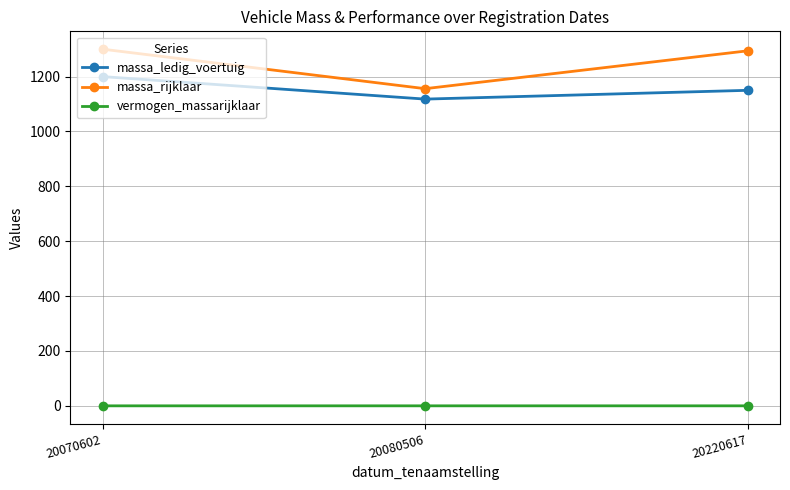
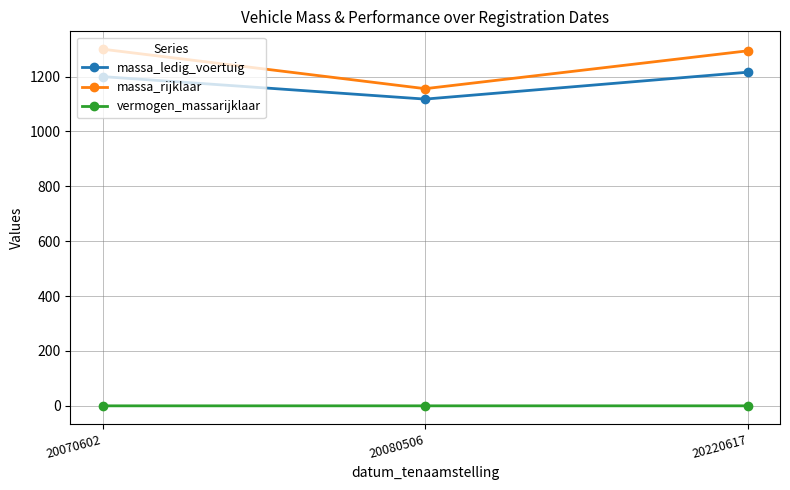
massa_ledig_voertuig, 20220617: 1150 -> 1220
